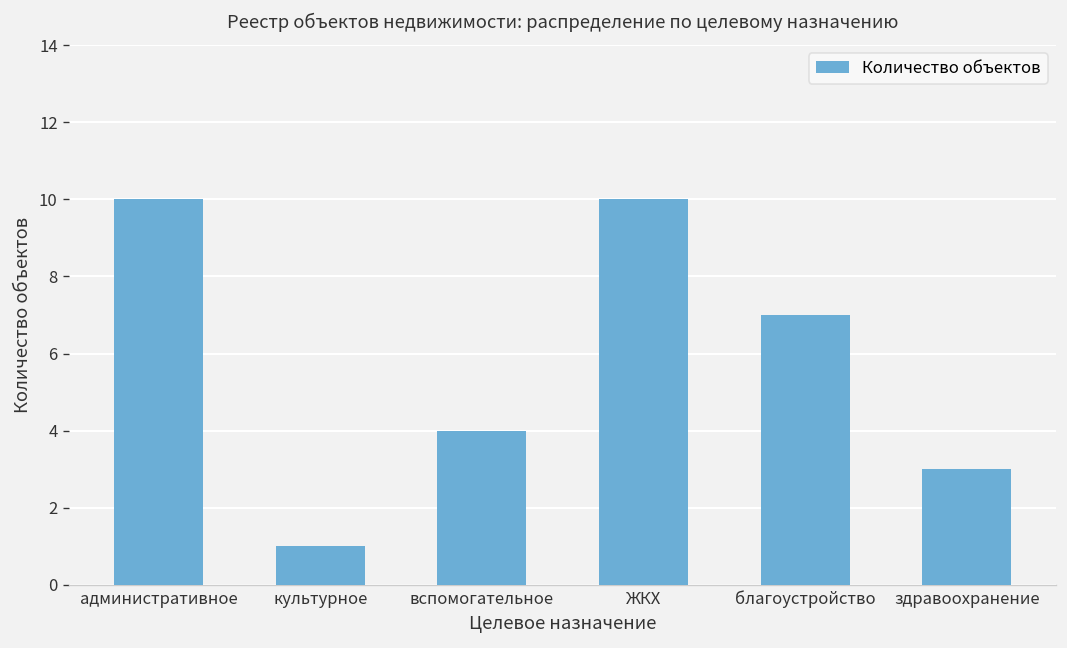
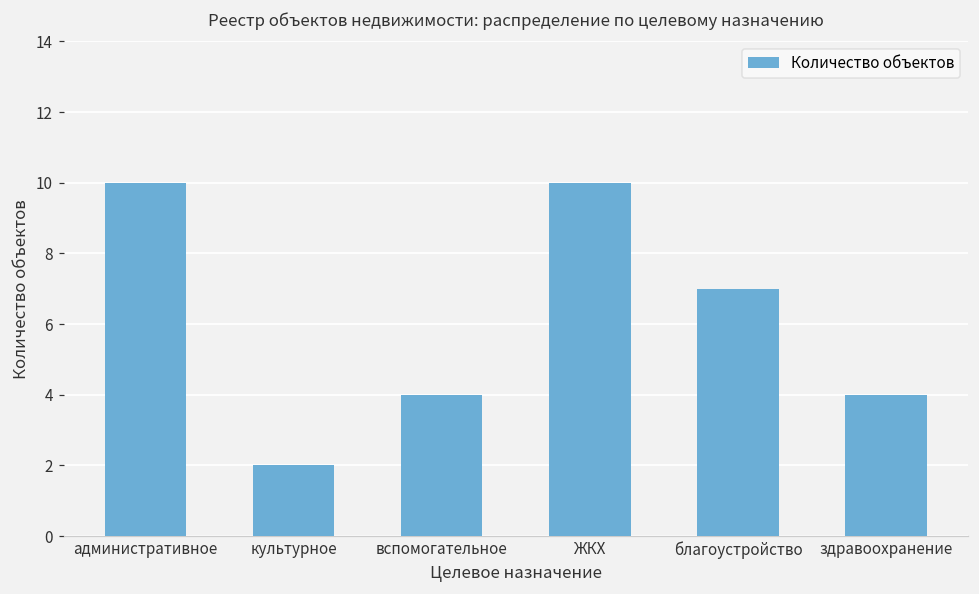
культурное: 1 -> 2
здравоохранение: 3 -> 4
